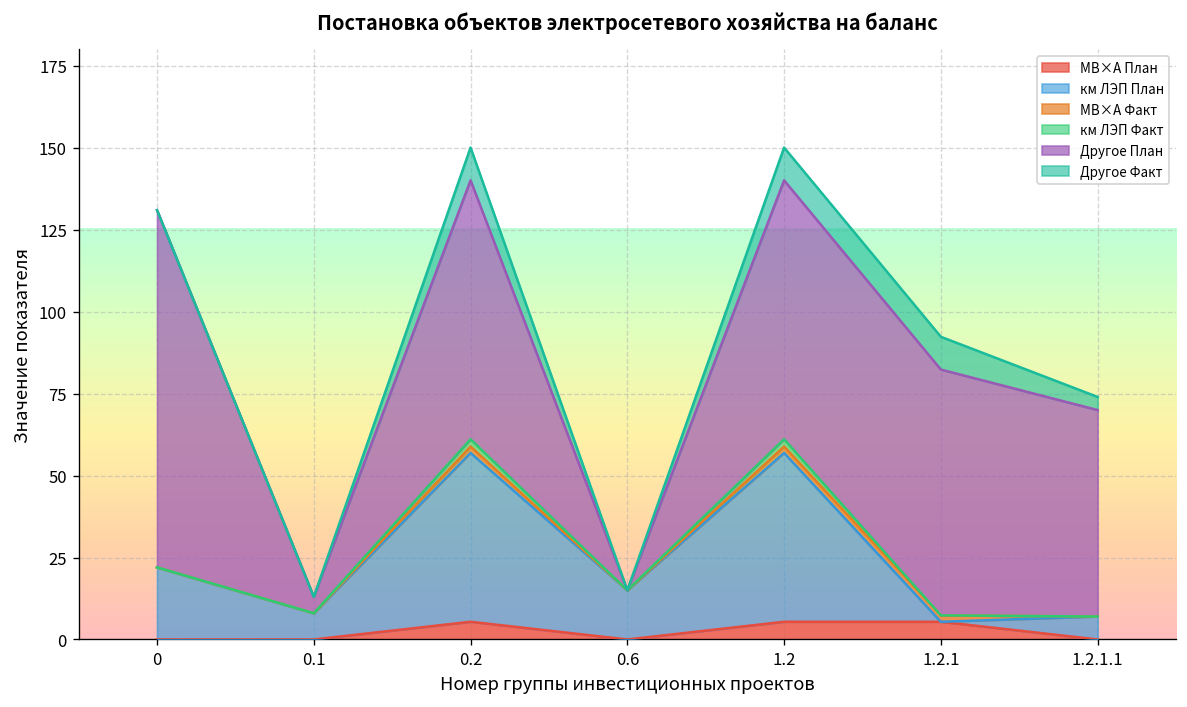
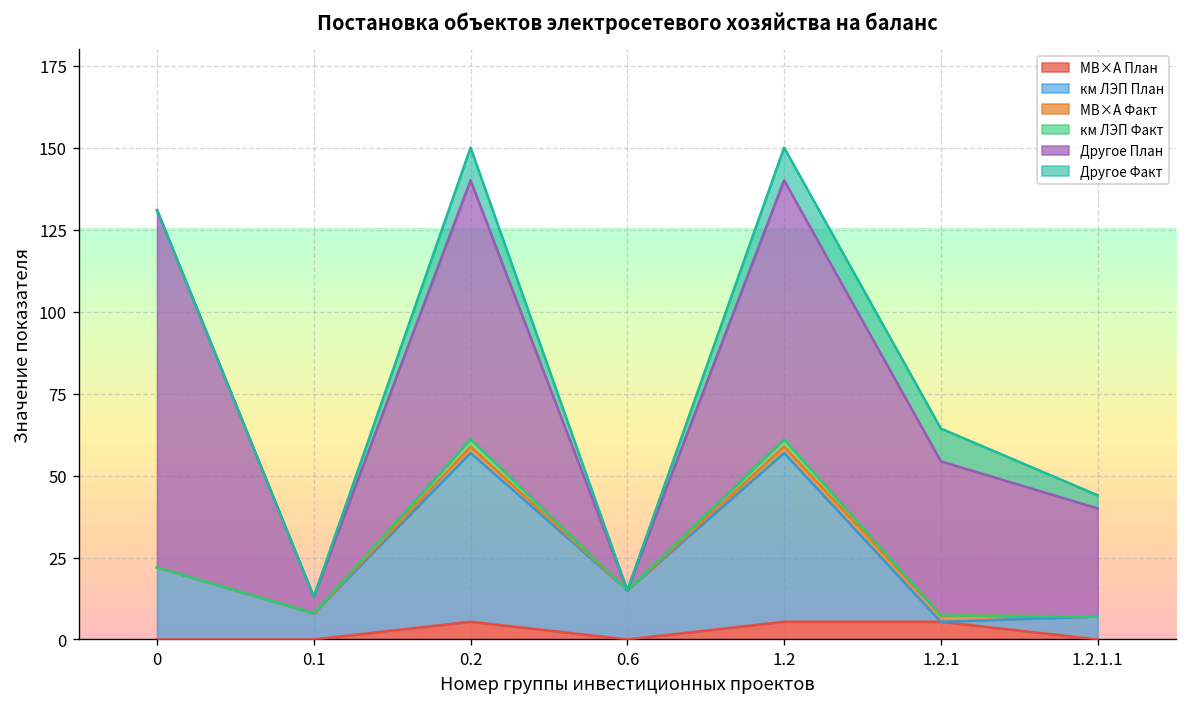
Другое План, 1.2.1: 75 -> 47
Другое План, 1.2.1.1: 63 -> 33
